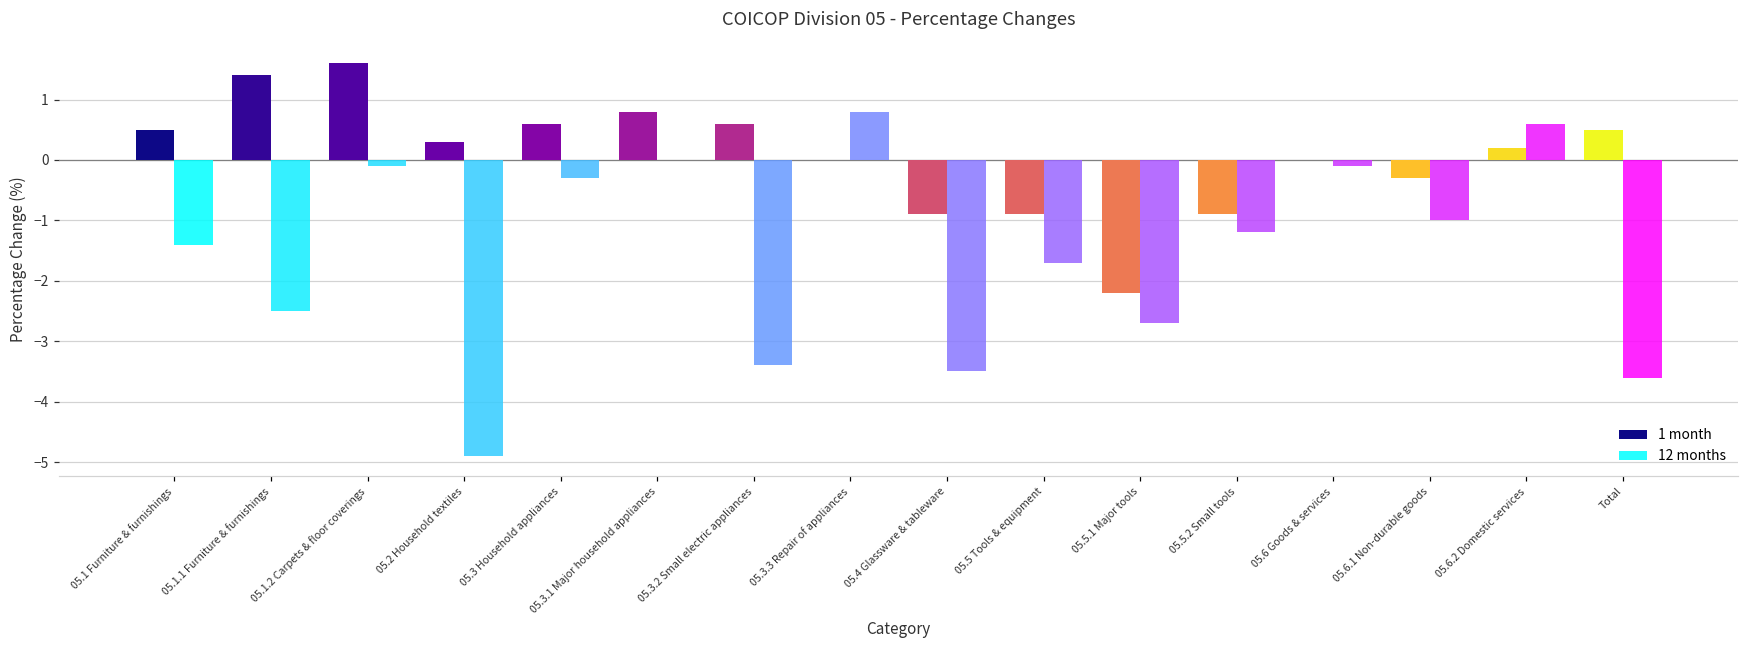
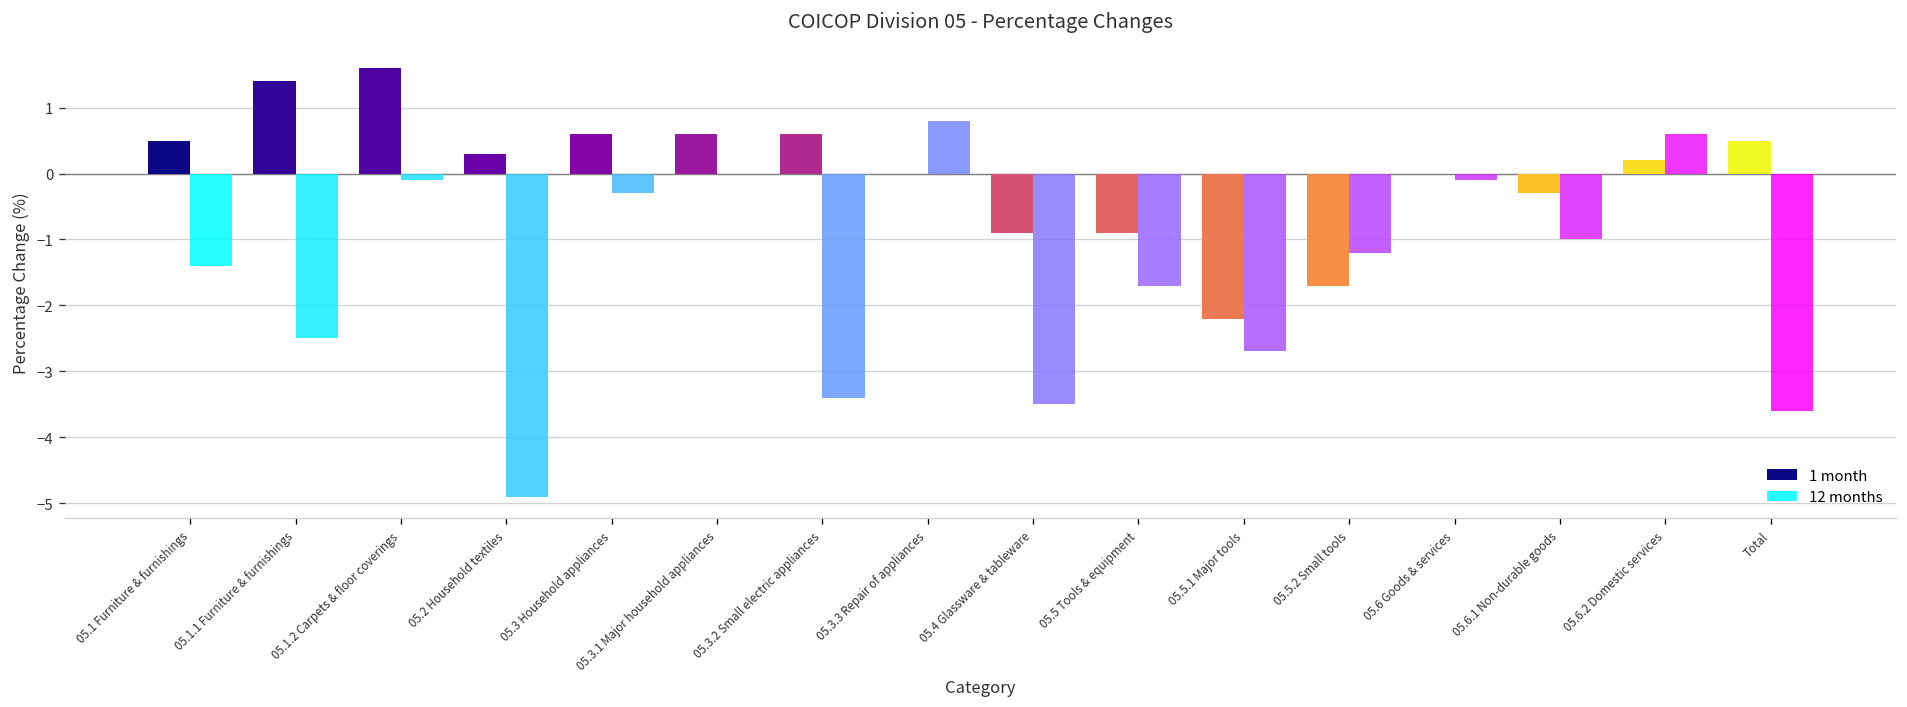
1 month, 05.3.1 Major household appliances: 0.8 -> 0.6
1 month, 05.5.2 Small tools: -0.9 -> -1.7
